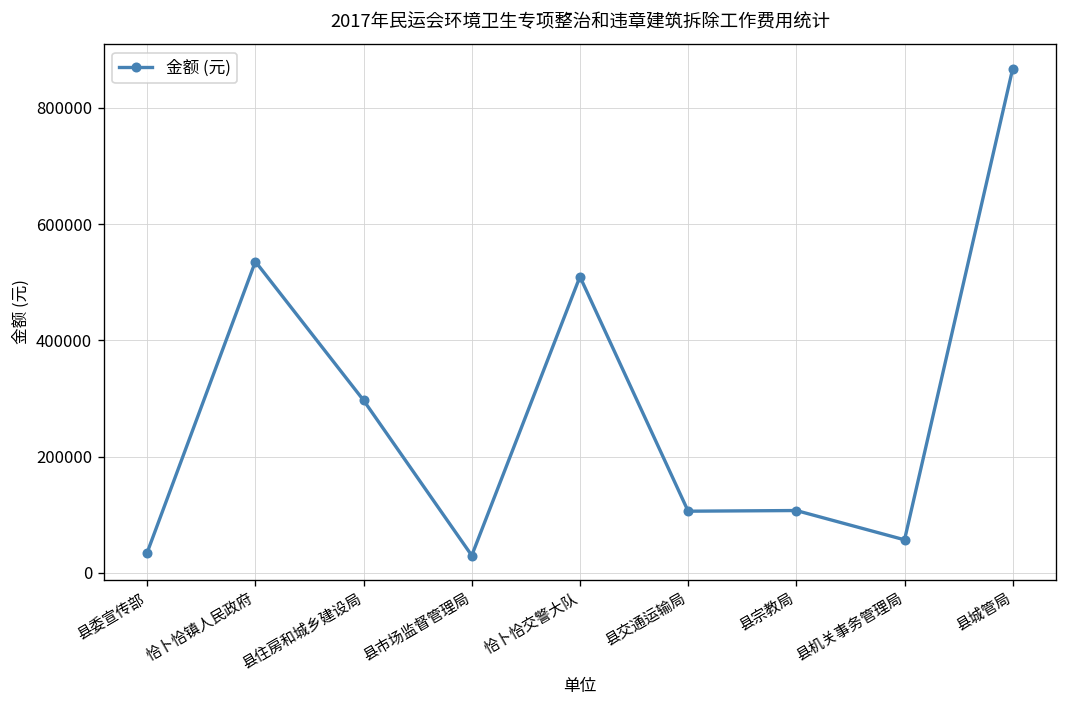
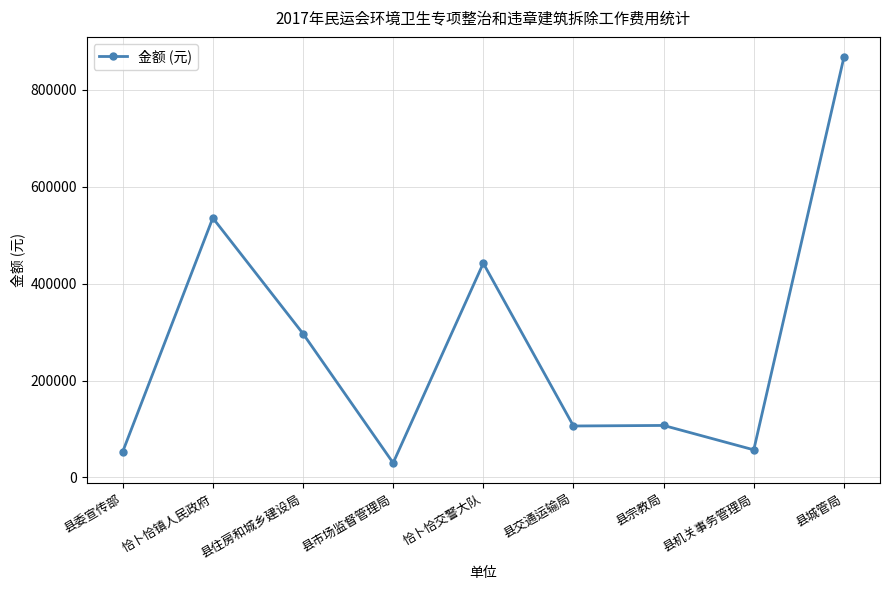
县委宣传部: 40000 -> 50000
恰卜恰交警大队: 510000 -> 440000
